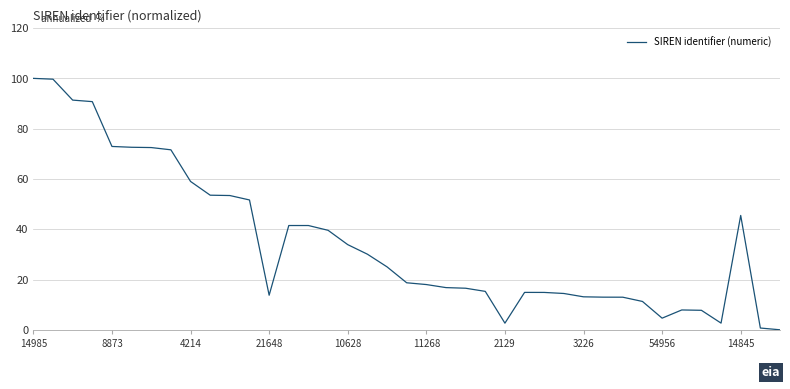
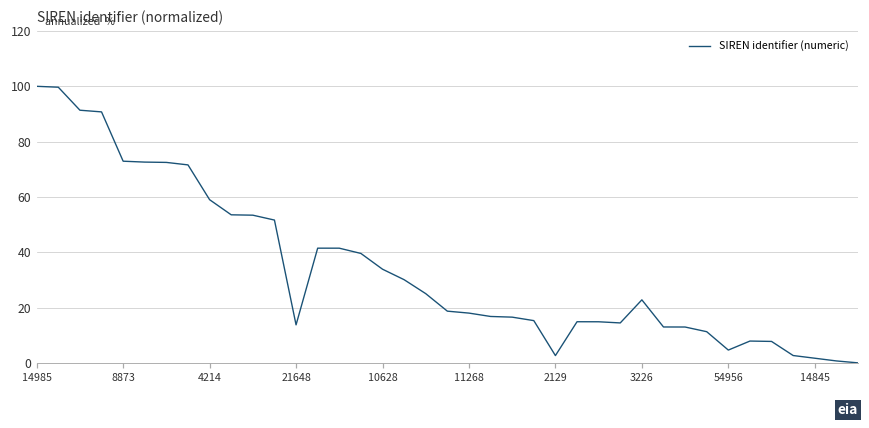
3226: 13 -> 23
14845: 45 -> 2
